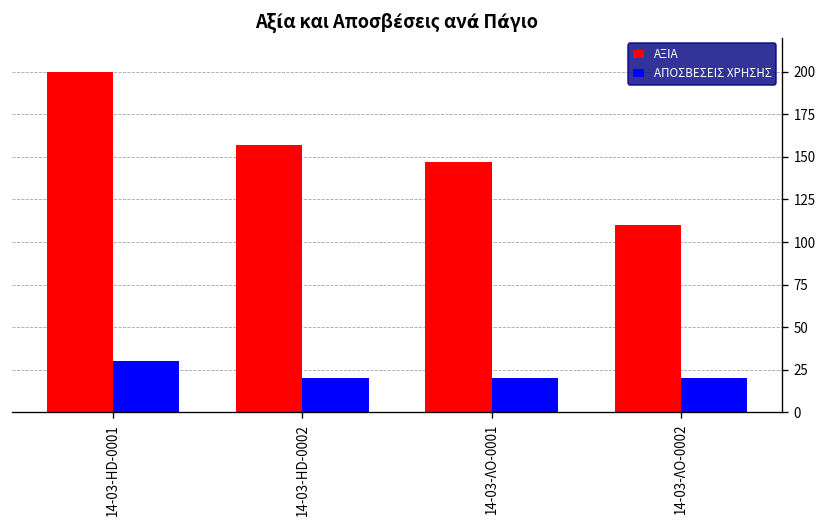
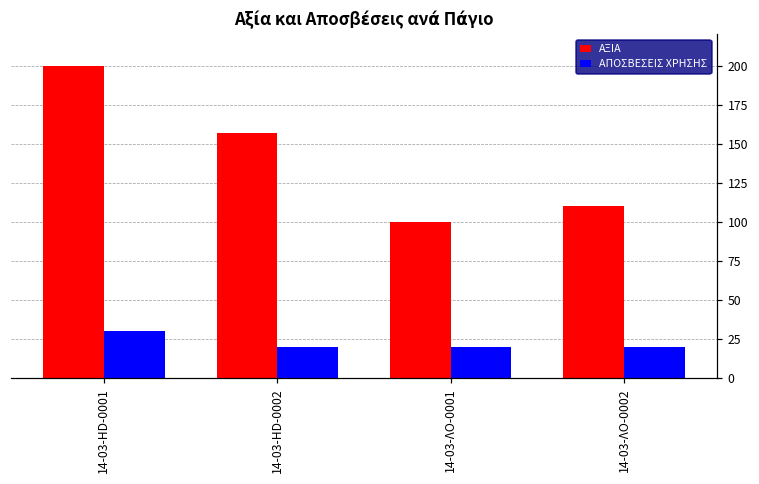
ΑΞΙΑ, 14-03-ΛΟ-0001: 147 -> 100
